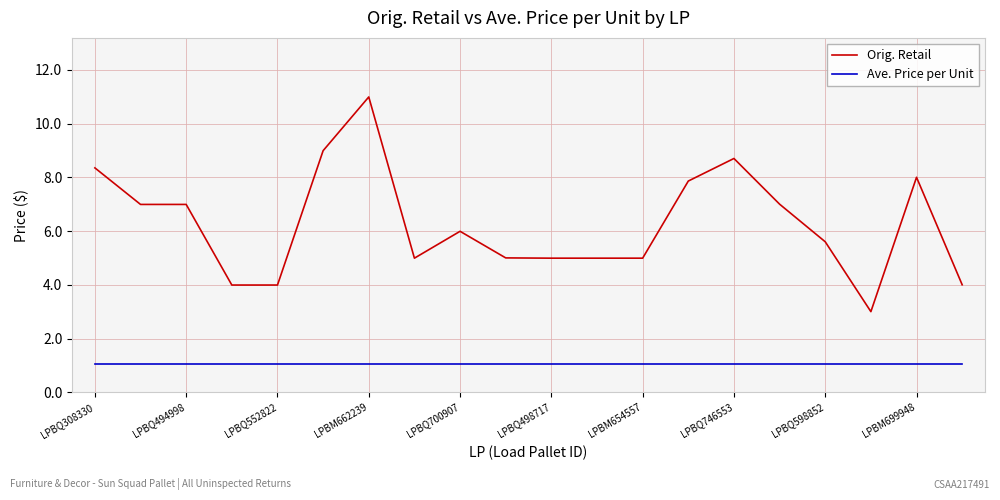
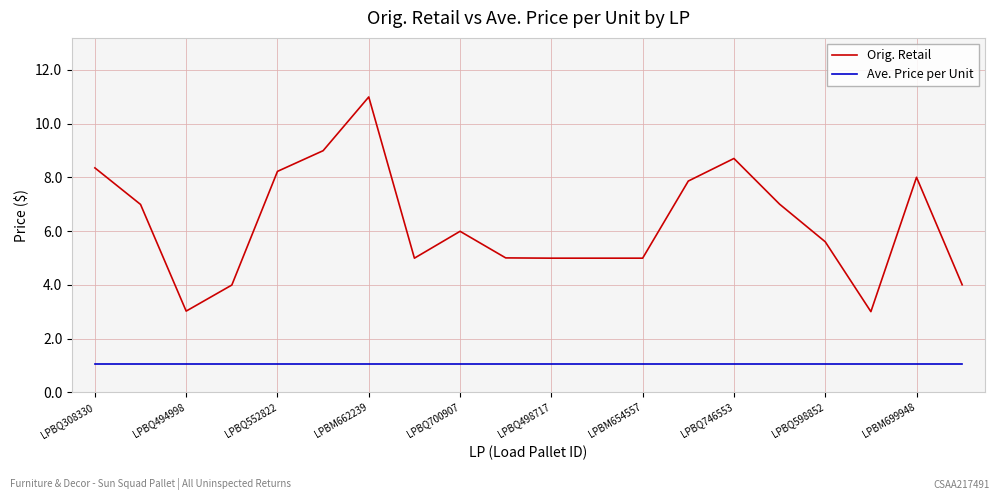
Orig. Retail, LPBQ494998: 7.0 -> 3.0
Orig. Retail, LPBQ552822: 4.0 -> 8.2
